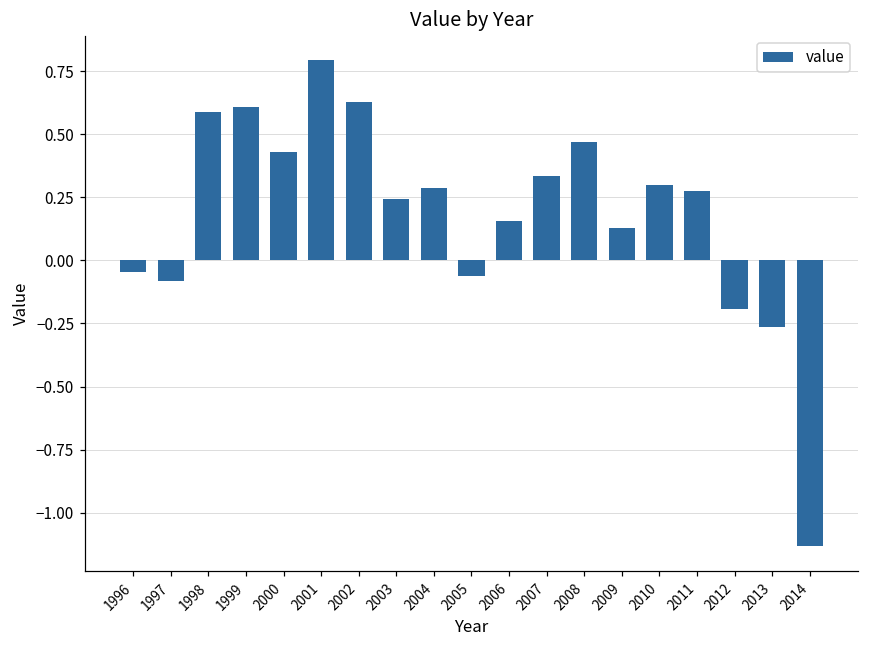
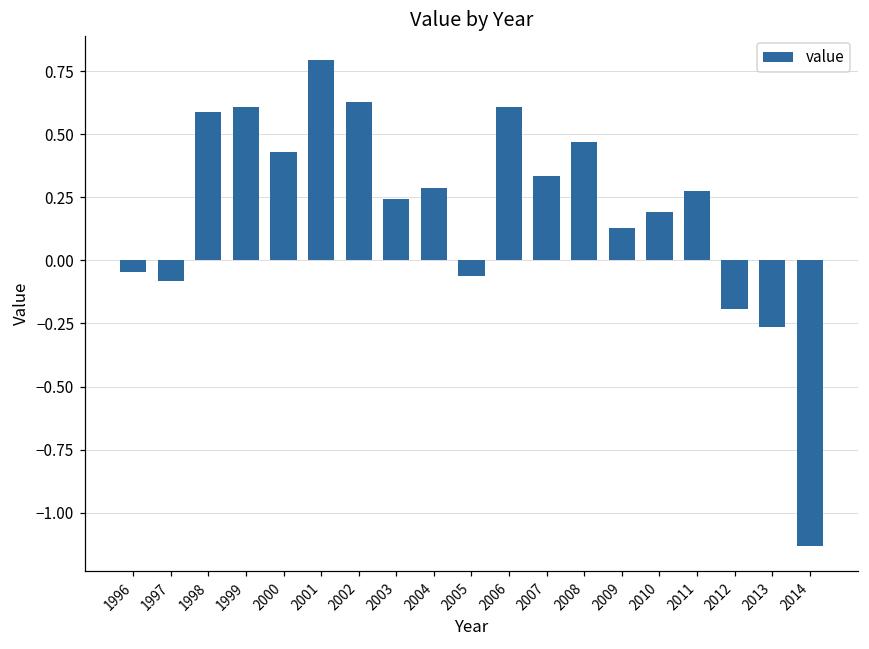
2006: 0.16 -> 0.61
2010: 0.30 -> 0.19
